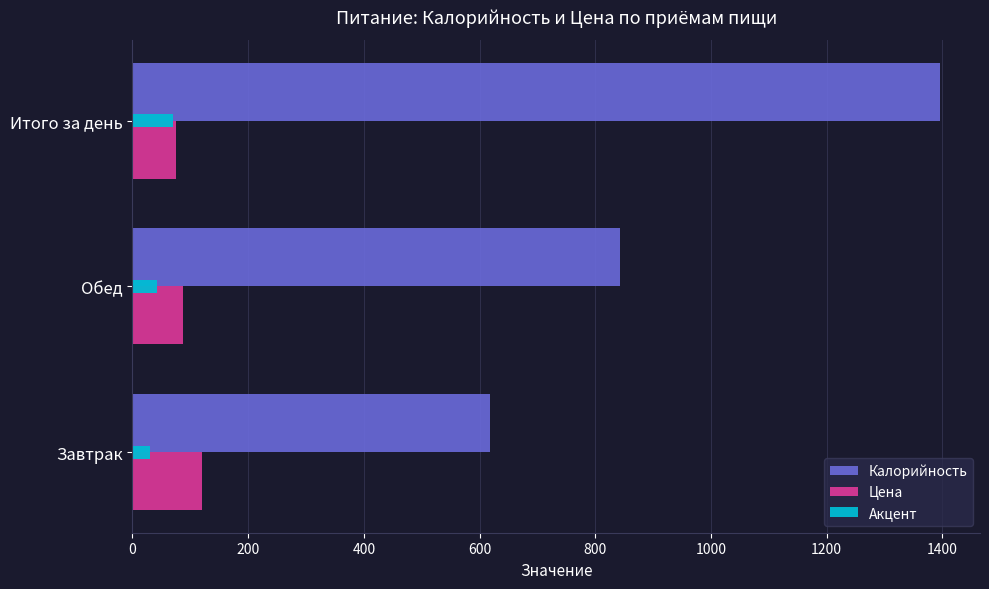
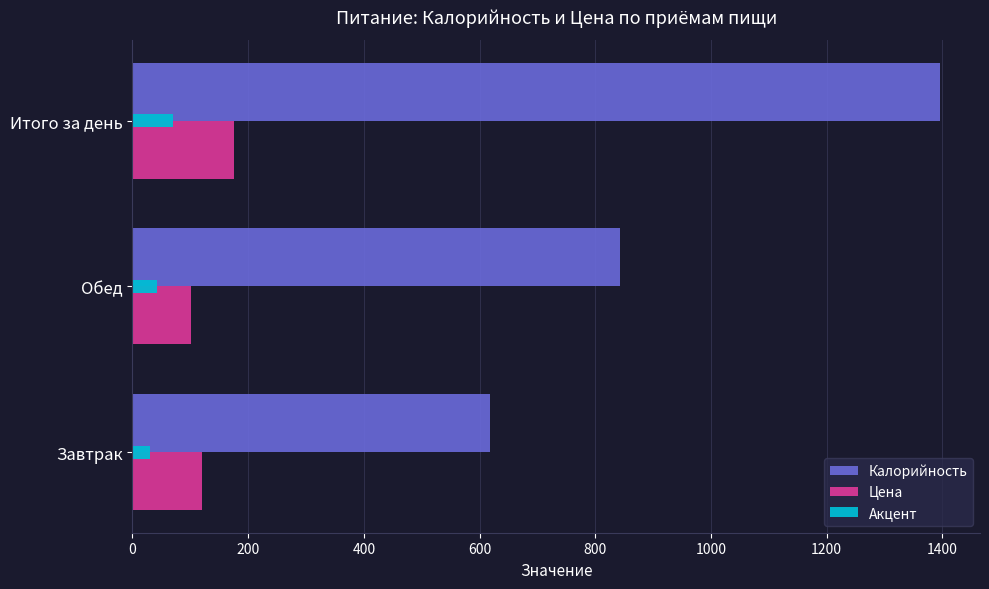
Цена, Итого за день: 80 -> 180
Цена, Обед: 90 -> 100
